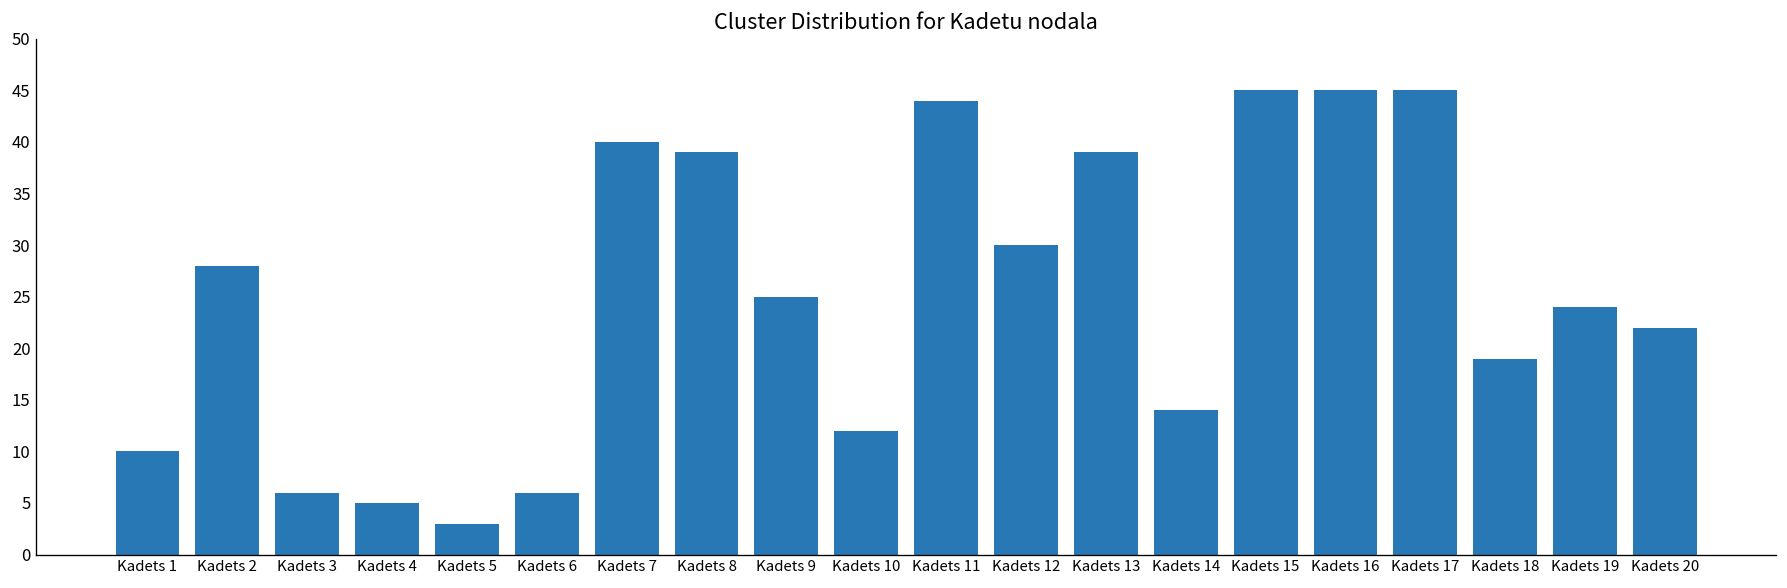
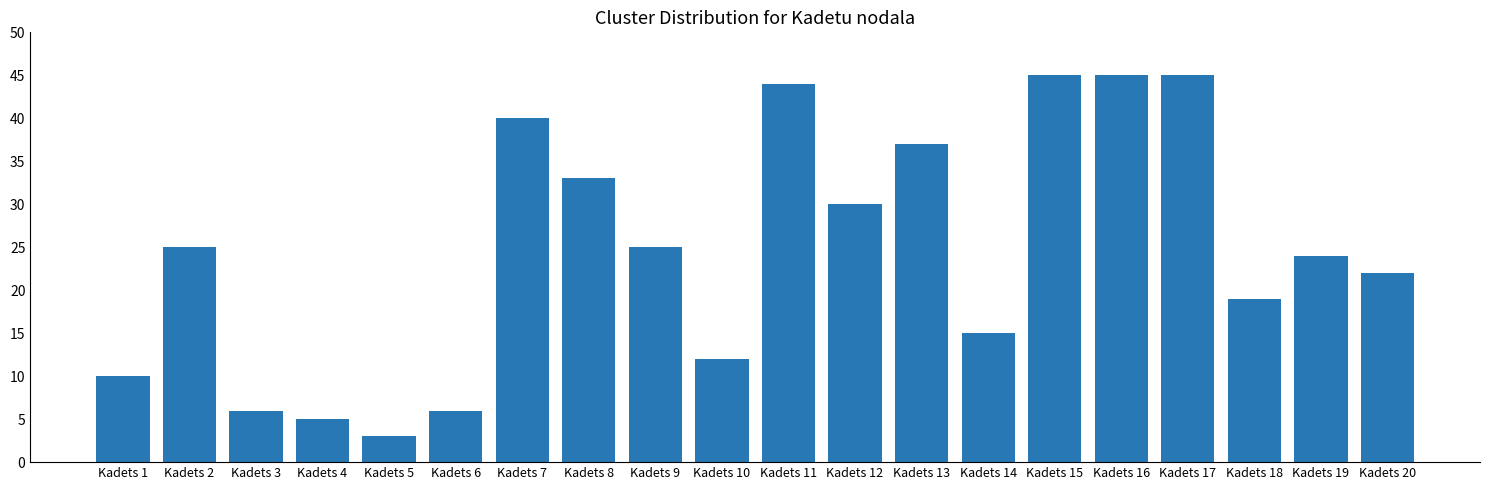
Kadets 2: 28 -> 25
Kadets 8: 39 -> 33
Kadets 13: 39 -> 37
Kadets 14: 14 -> 15
